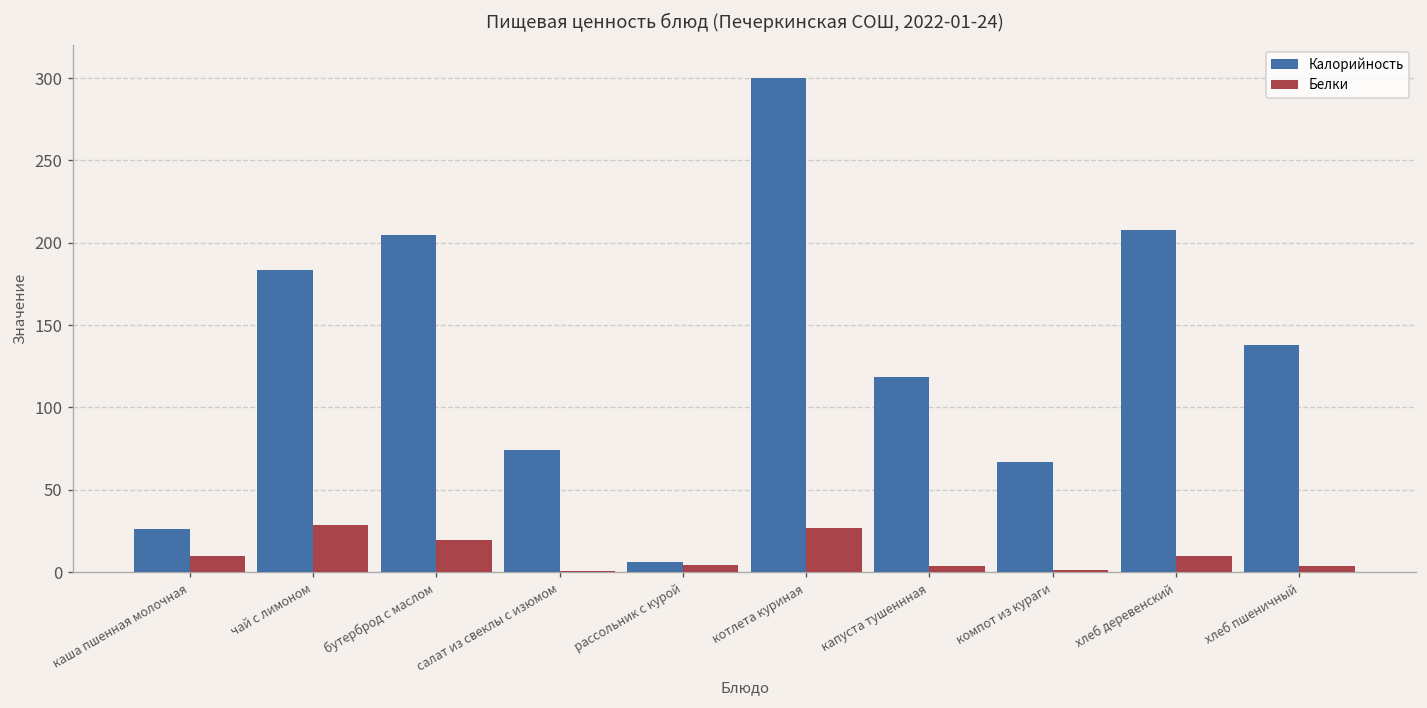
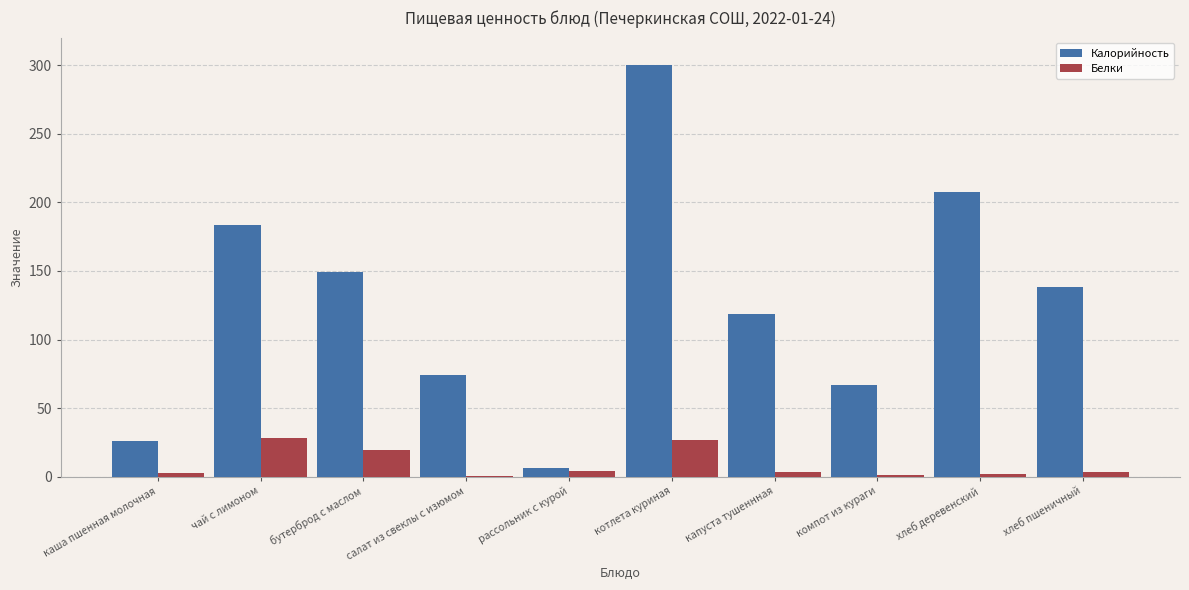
Белки, каша пшенная молочная: 10 -> 3
Калорийность, бутерброд с маслом: 205 -> 149
Белки, хлеб деревенский: 10 -> 2
